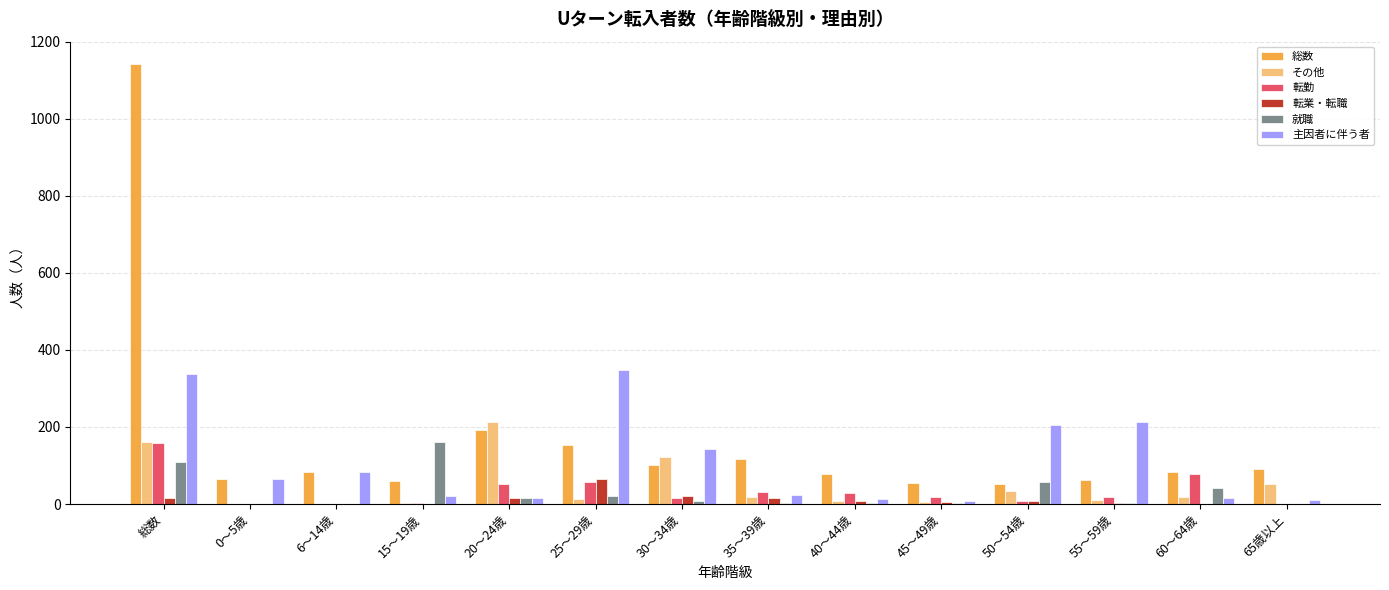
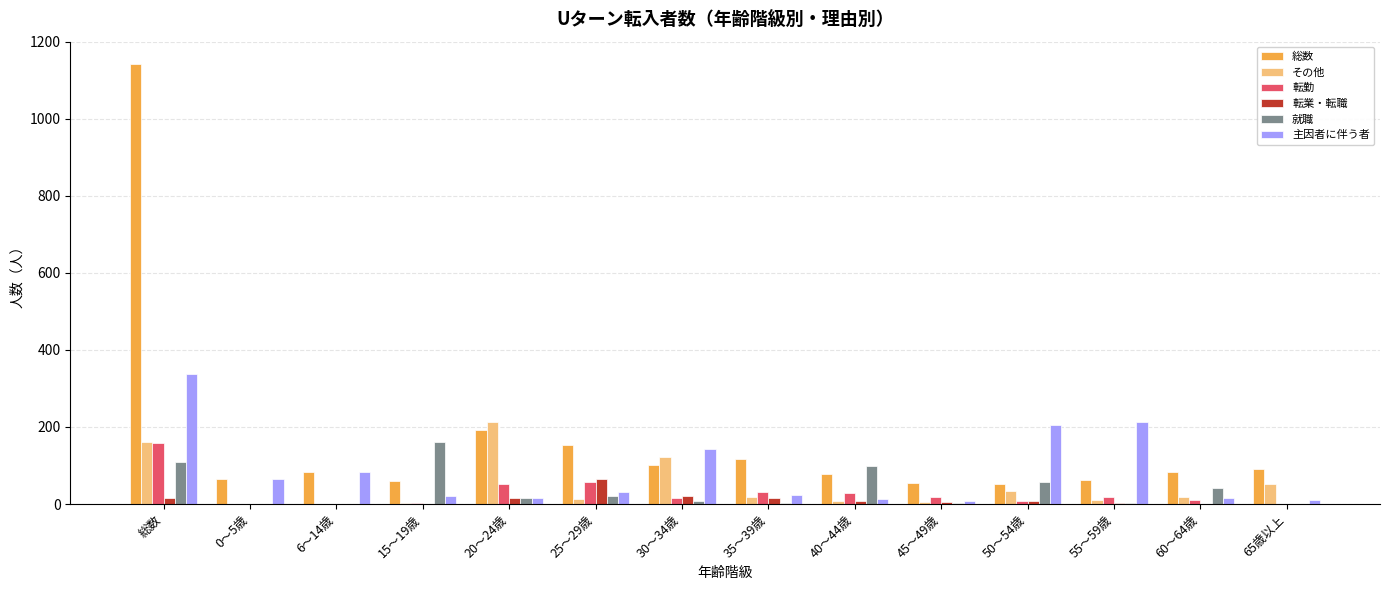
主因者に伴う者, 25～29歳: 350 -> 30
就職, 40～44歳: 0 -> 100
転勤, 60～64歳: 80 -> 10
